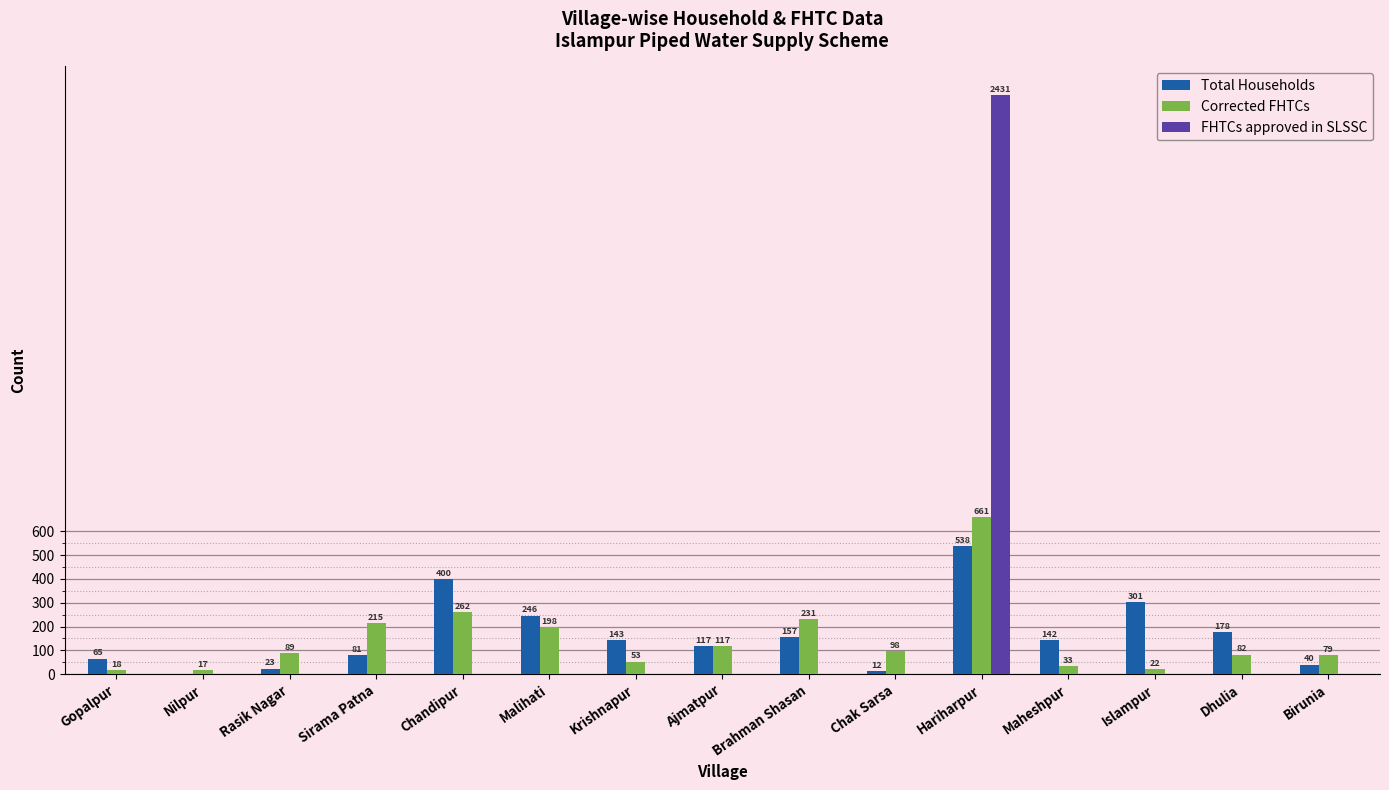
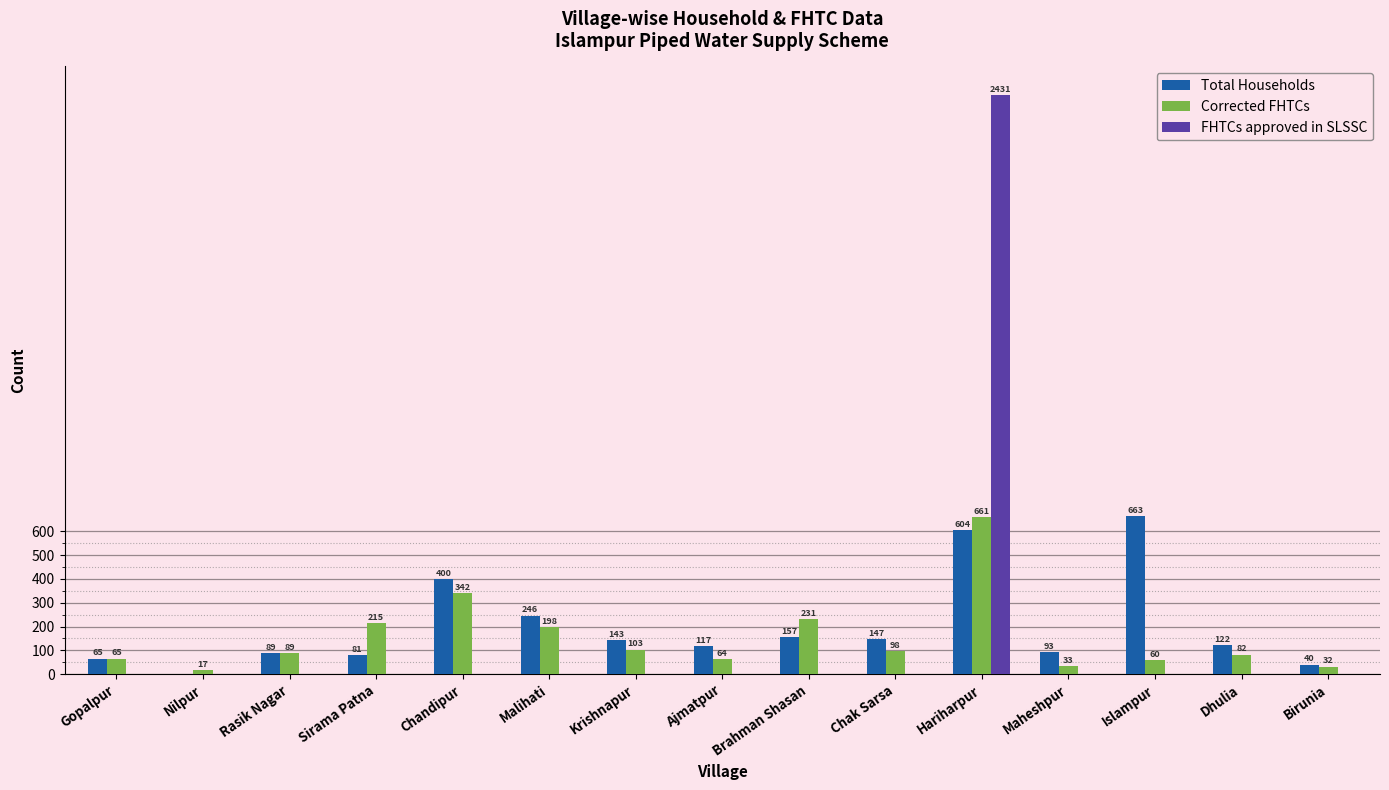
Corrected FHTCs, Gopalpur: 18 -> 65
Total Households, Rasik Nagar: 23 -> 89
Corrected FHTCs, Chandipur: 262 -> 342
Corrected FHTCs, Krishnapur: 53 -> 103
Corrected FHTCs, Ajmatpur: 117 -> 64
Total Households, Chak Sarsa: 12 -> 147
Total Households, Hariharpur: 538 -> 604
Total Households, Maheshpur: 142 -> 93
Total Households, Islampur: 301 -> 663
Corrected FHTCs, Islampur: 22 -> 60
Total Households, Dhulia: 178 -> 122
Corrected FHTCs, Birunia: 79 -> 32
